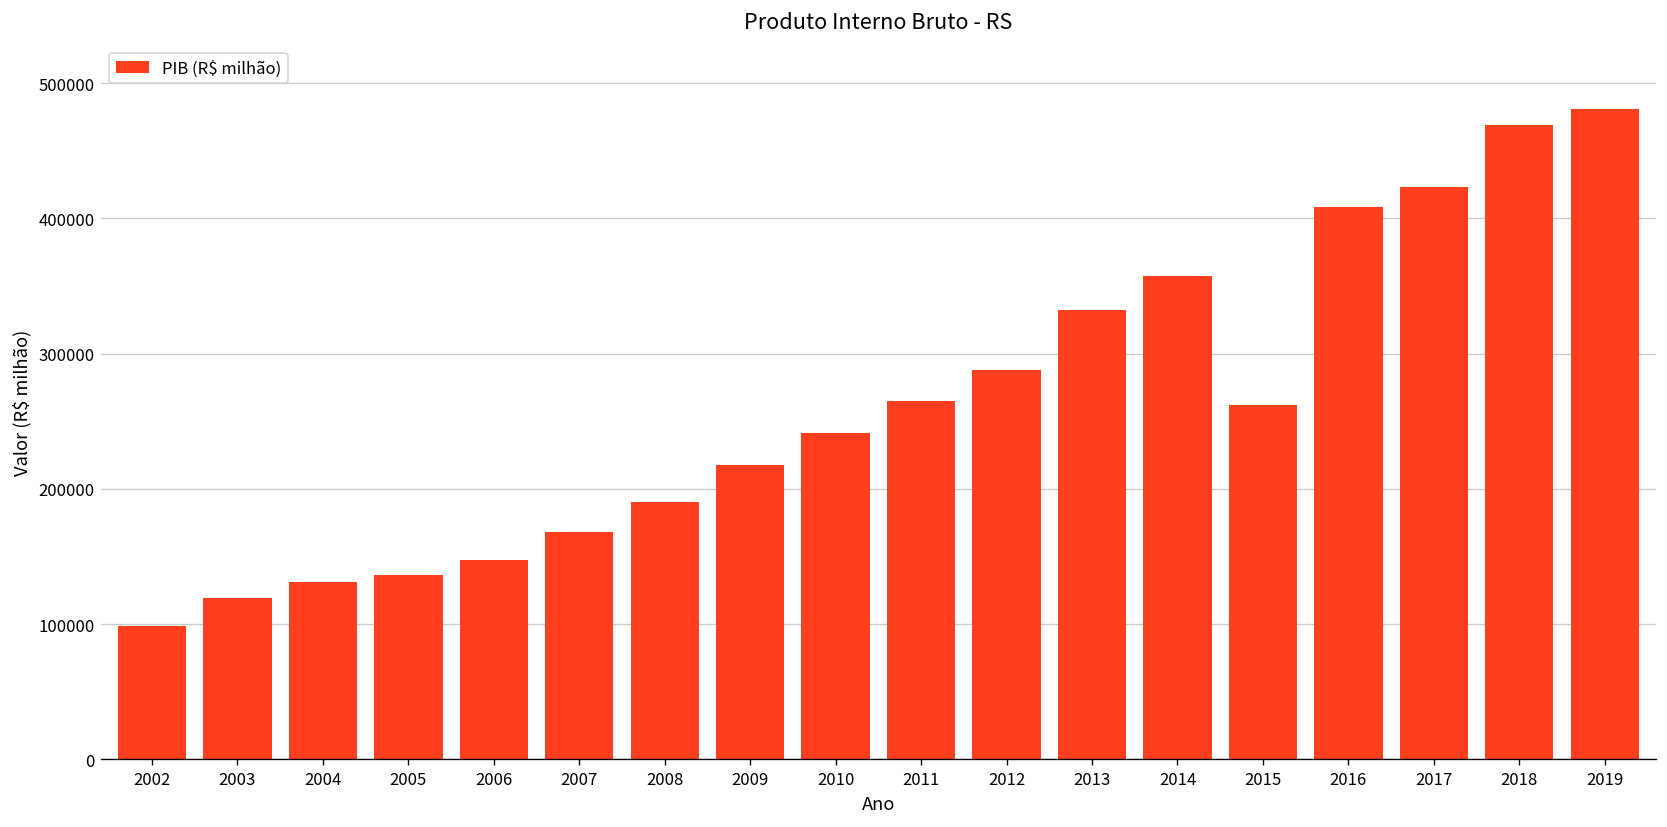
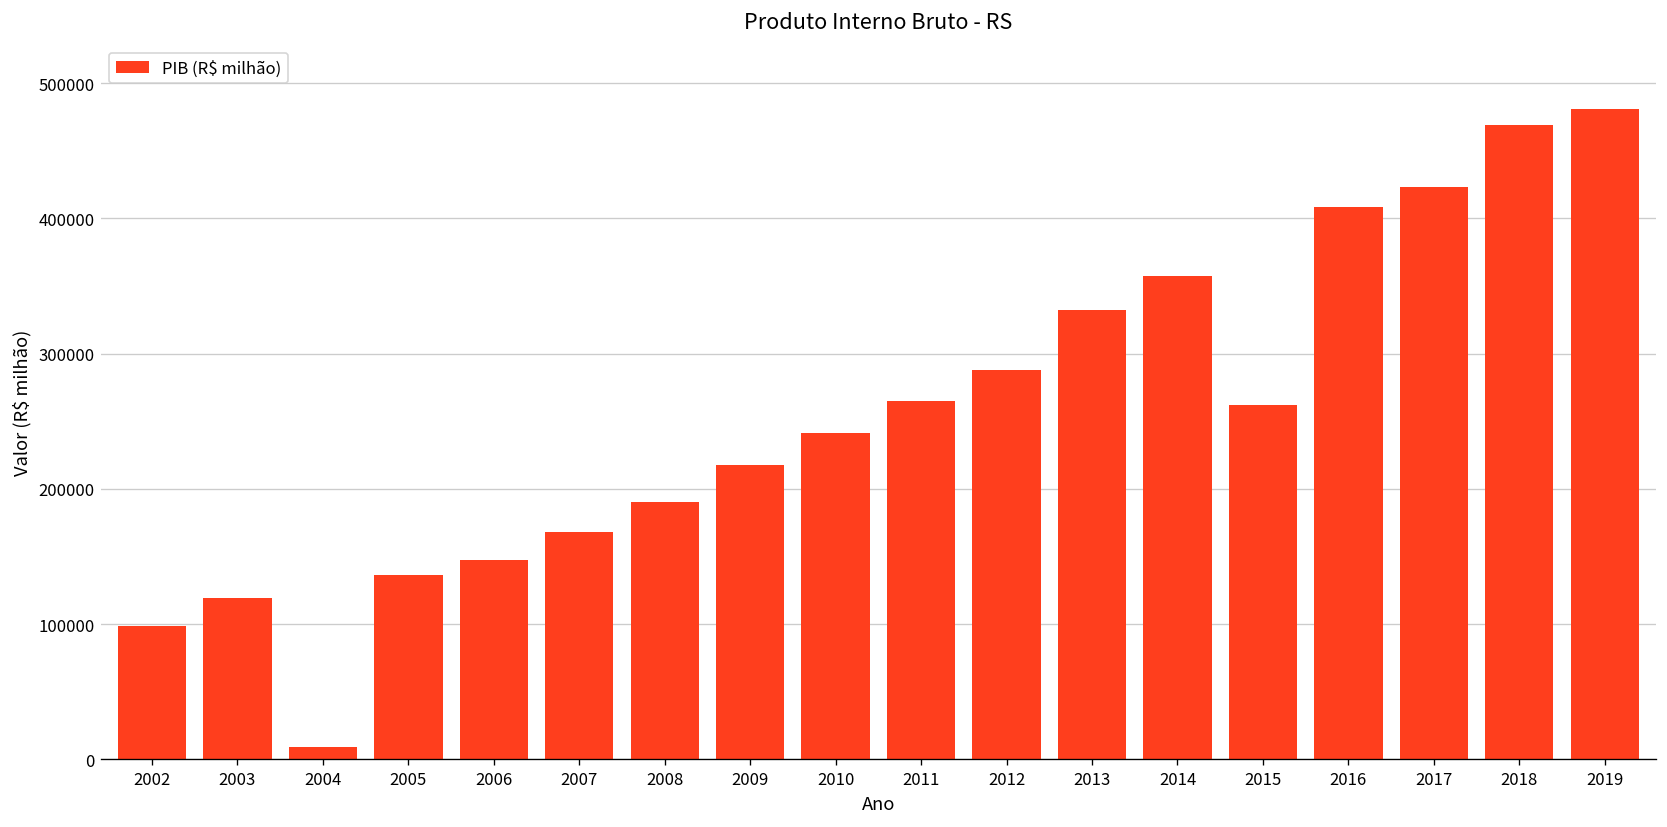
2004: 131000 -> 9000
